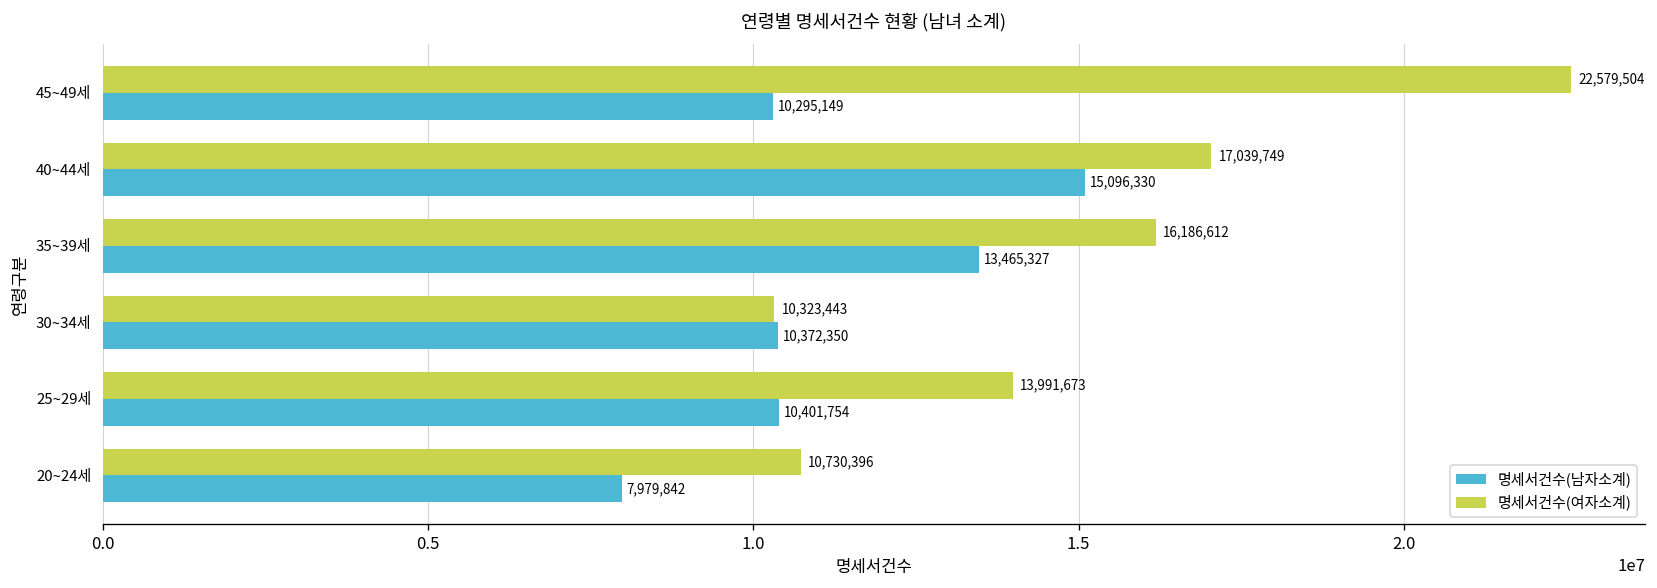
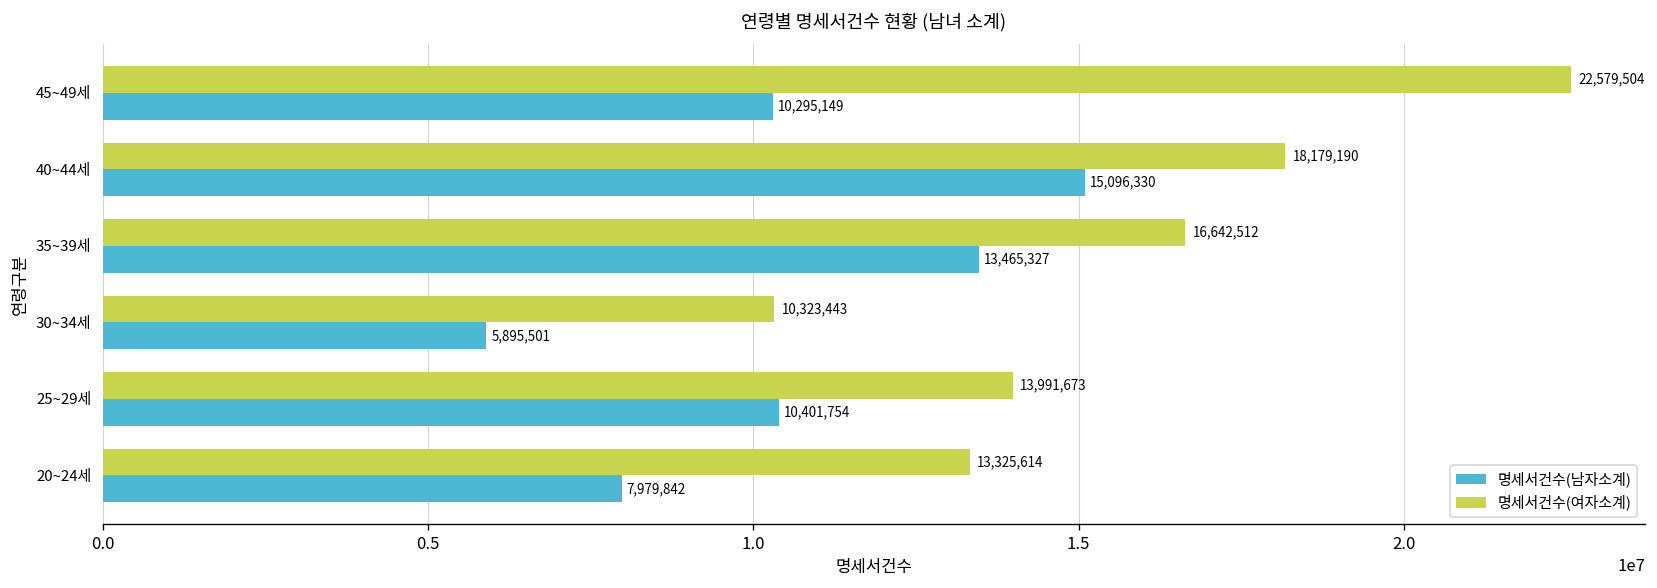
명세서건수(여자소계), 40~44세: 17,039,749 -> 18,179,190
명세서건수(여자소계), 35~39세: 16,186,612 -> 16,642,512
명세서건수(남자소계), 30~34세: 10,372,350 -> 5,895,501
명세서건수(여자소계), 20~24세: 10,730,396 -> 13,325,614
